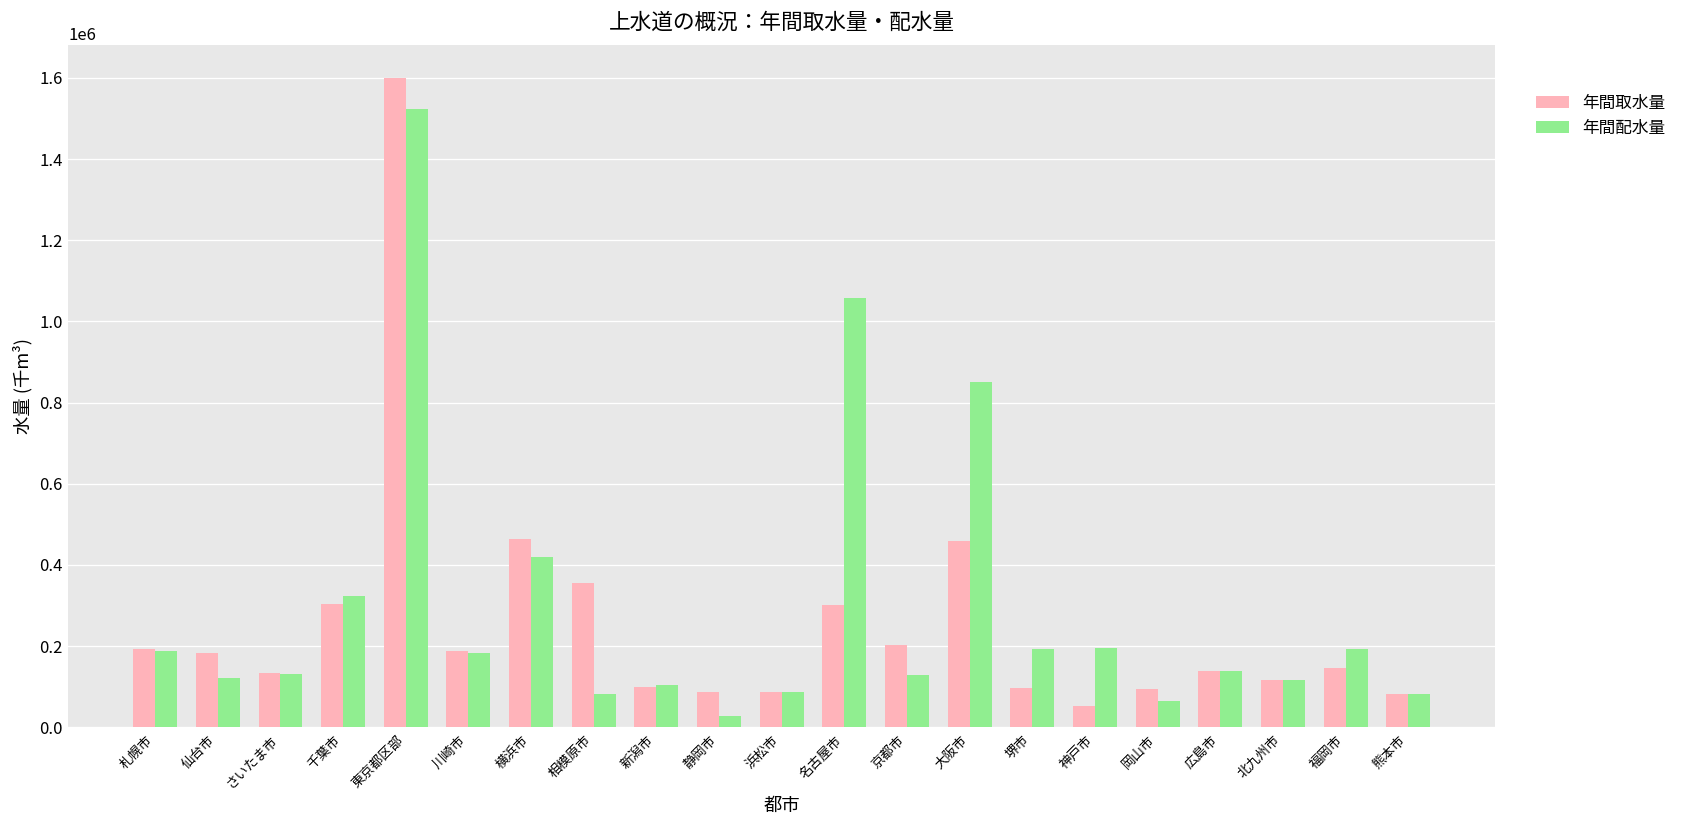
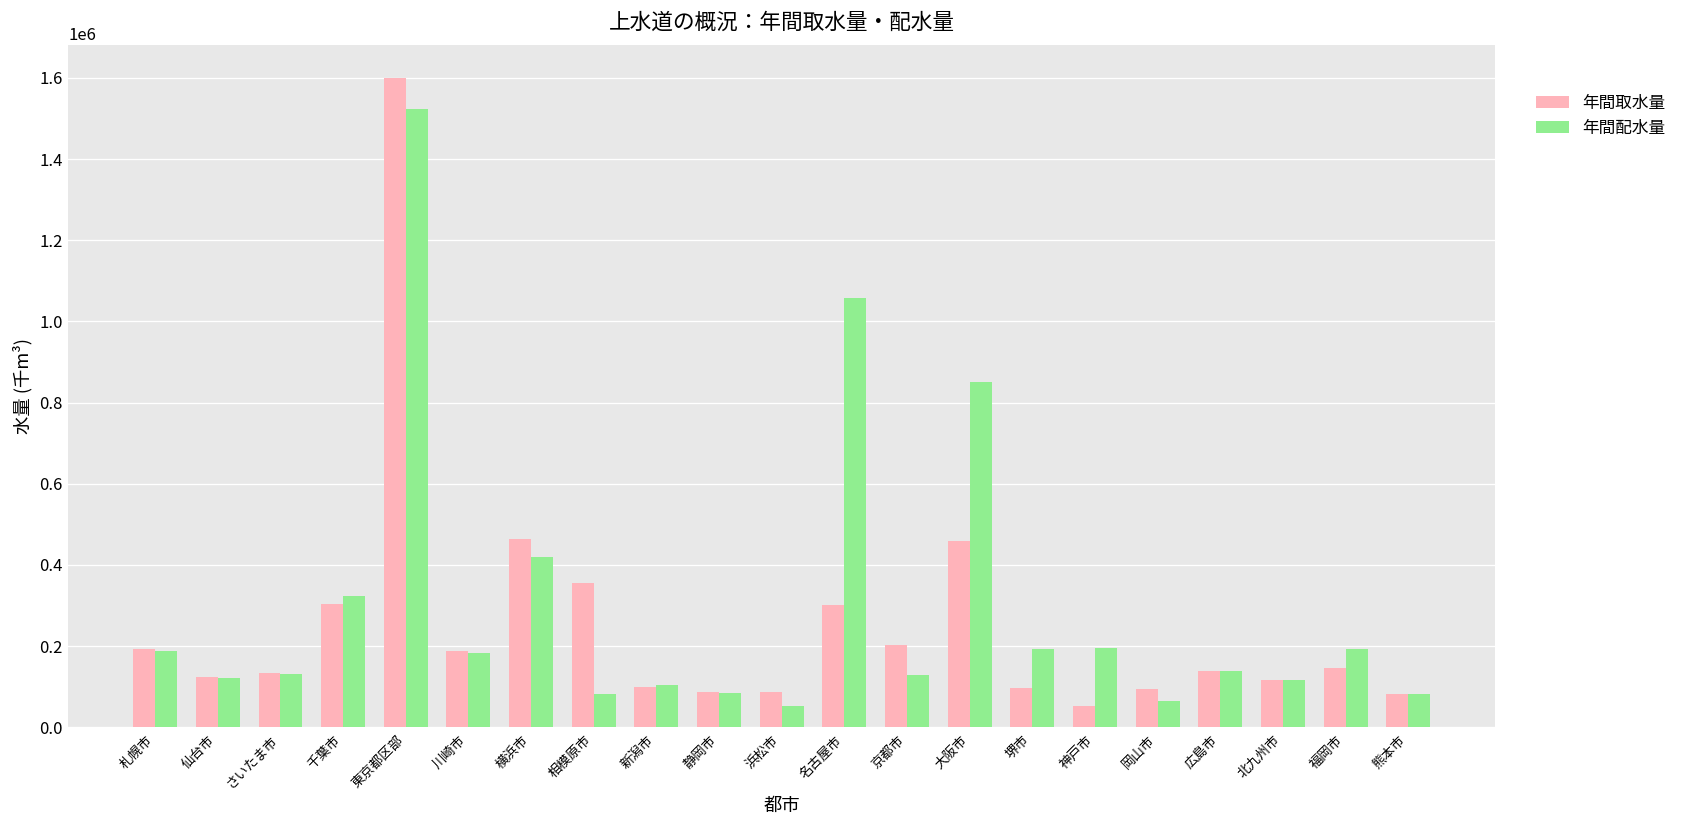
年間取水量, 仙台市: 180000 -> 120000
年間配水量, 静岡市: 30000 -> 80000
年間配水量, 浜松市: 90000 -> 50000
